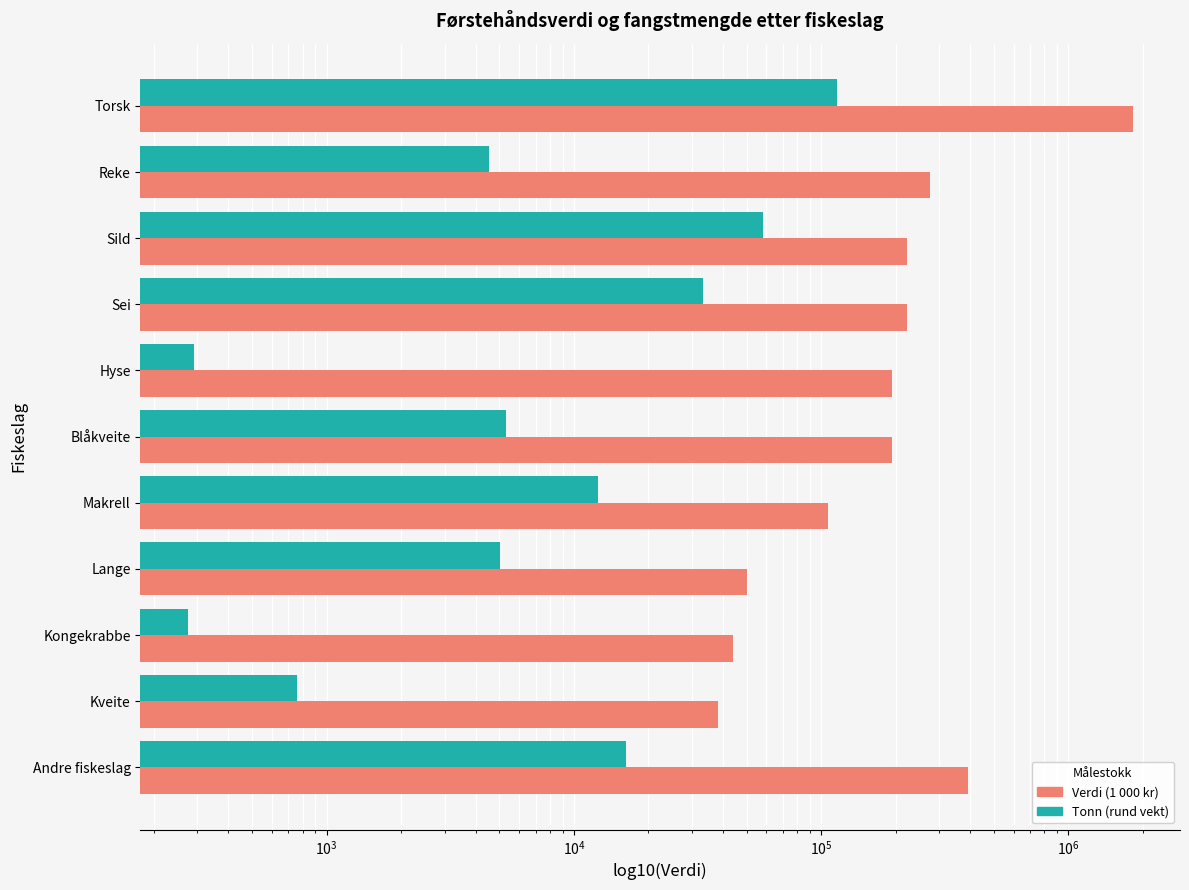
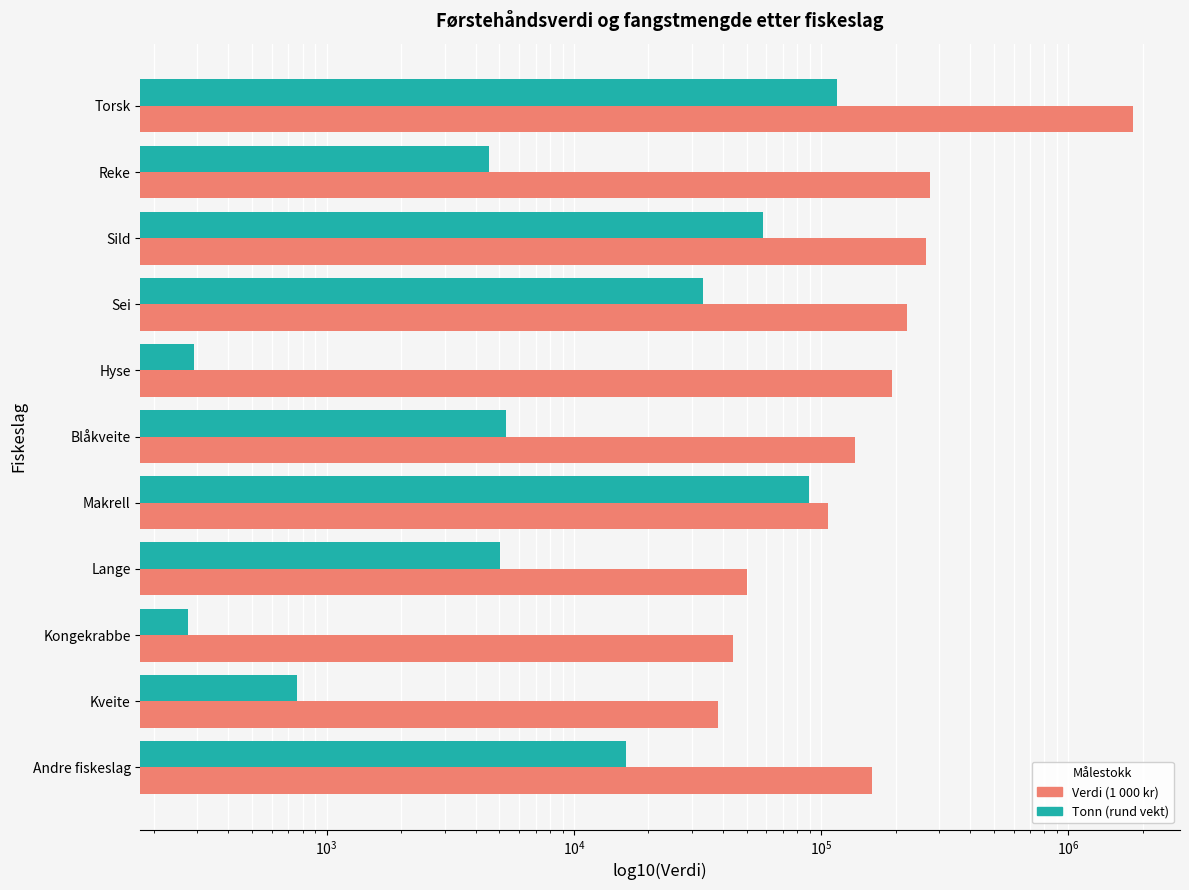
Verdi (1 000 kr), Sild: 220000 -> 260000
Verdi (1 000 kr), Blåkveite: 190000 -> 140000
Tonn (rund vekt), Makrell: 13000 -> 89000
Verdi (1 000 kr), Andre fiskeslag: 390000 -> 160000
